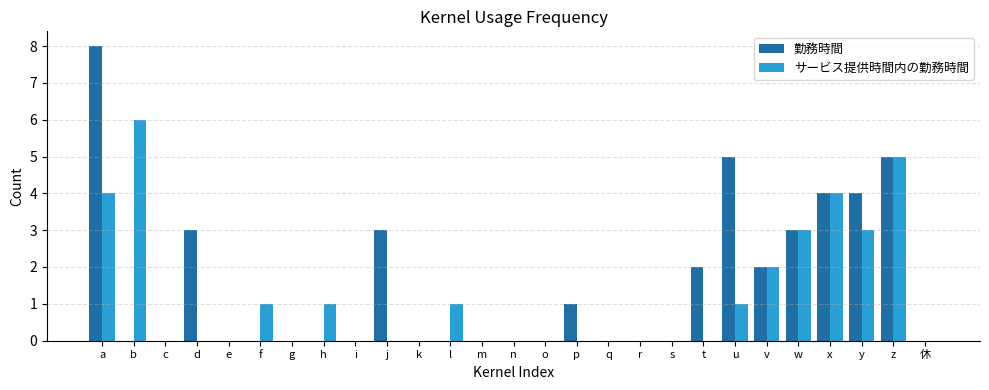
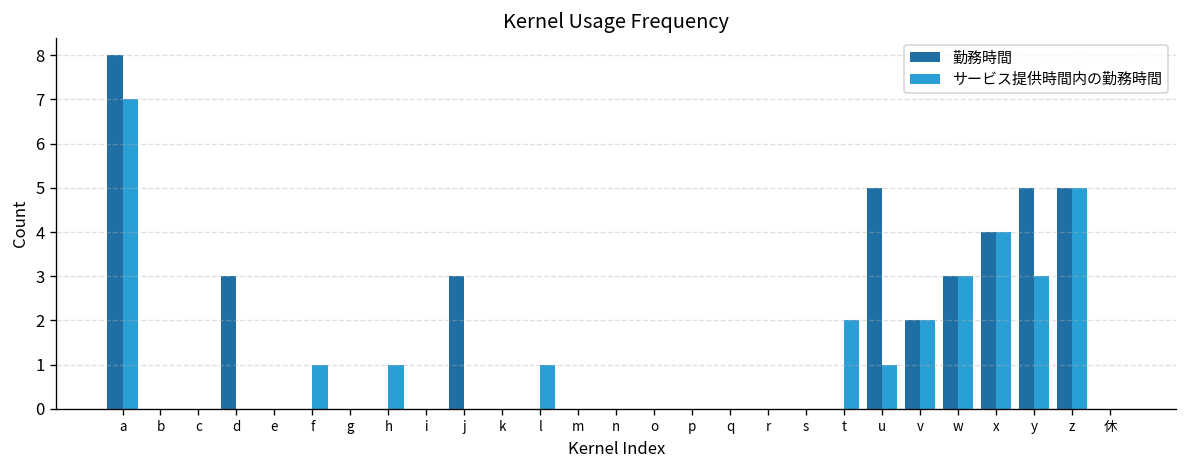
サービス提供時間内の勤務時間, a: 4 -> 7
サービス提供時間内の勤務時間, b: 6 -> 0
勤務時間, p: 1 -> 0
勤務時間, t: 2 -> 0
サービス提供時間内の勤務時間, t: 0 -> 2
勤務時間, y: 4 -> 5
